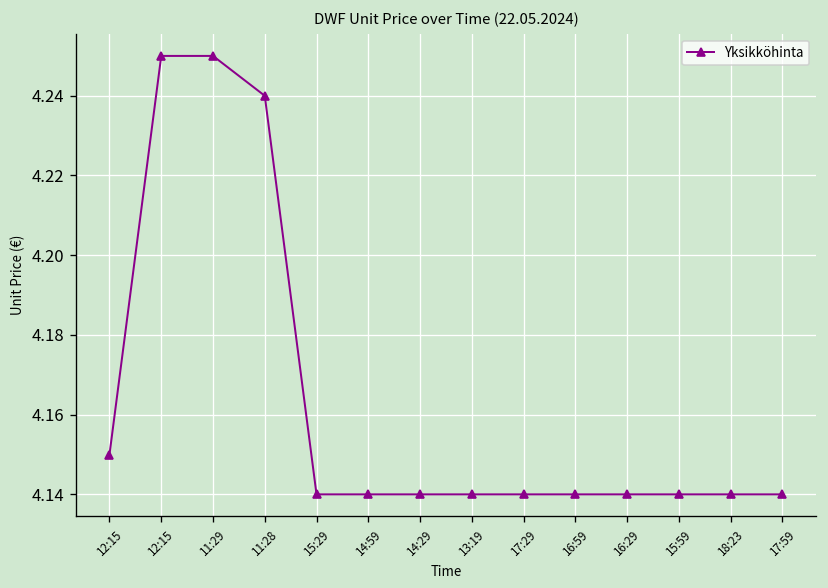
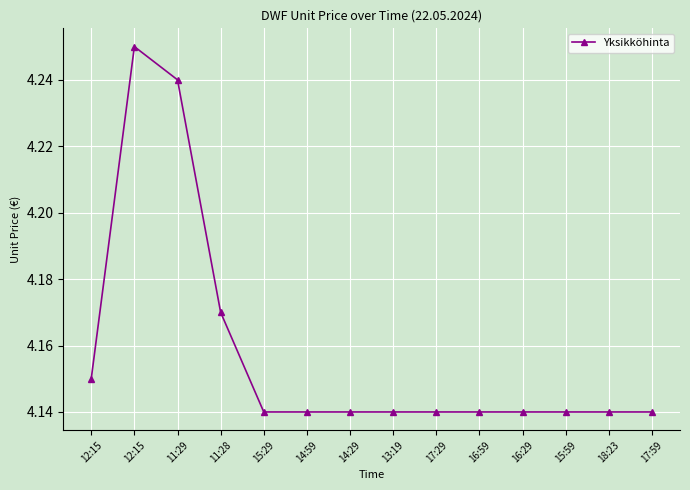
11:29: 4.25 -> 4.24
11:28: 4.24 -> 4.17
